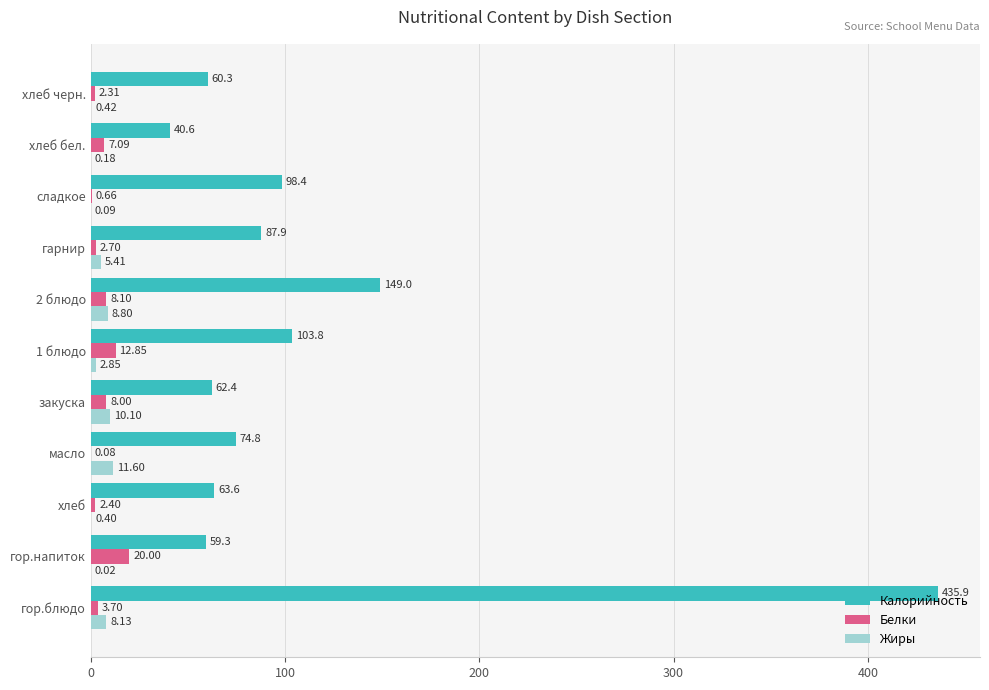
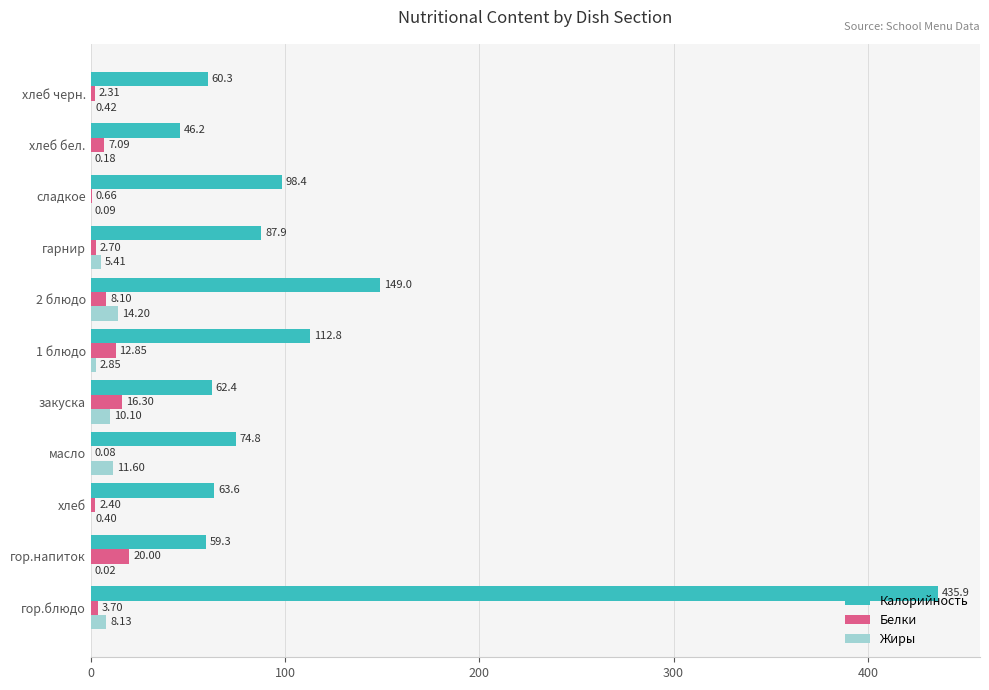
Калорийность, хлеб бел.: 40.6 -> 46.2
Жиры, 2 блюдо: 8.80 -> 14.20
Калорийность, 1 блюдо: 103.8 -> 112.8
Белки, закуска: 8.00 -> 16.30
